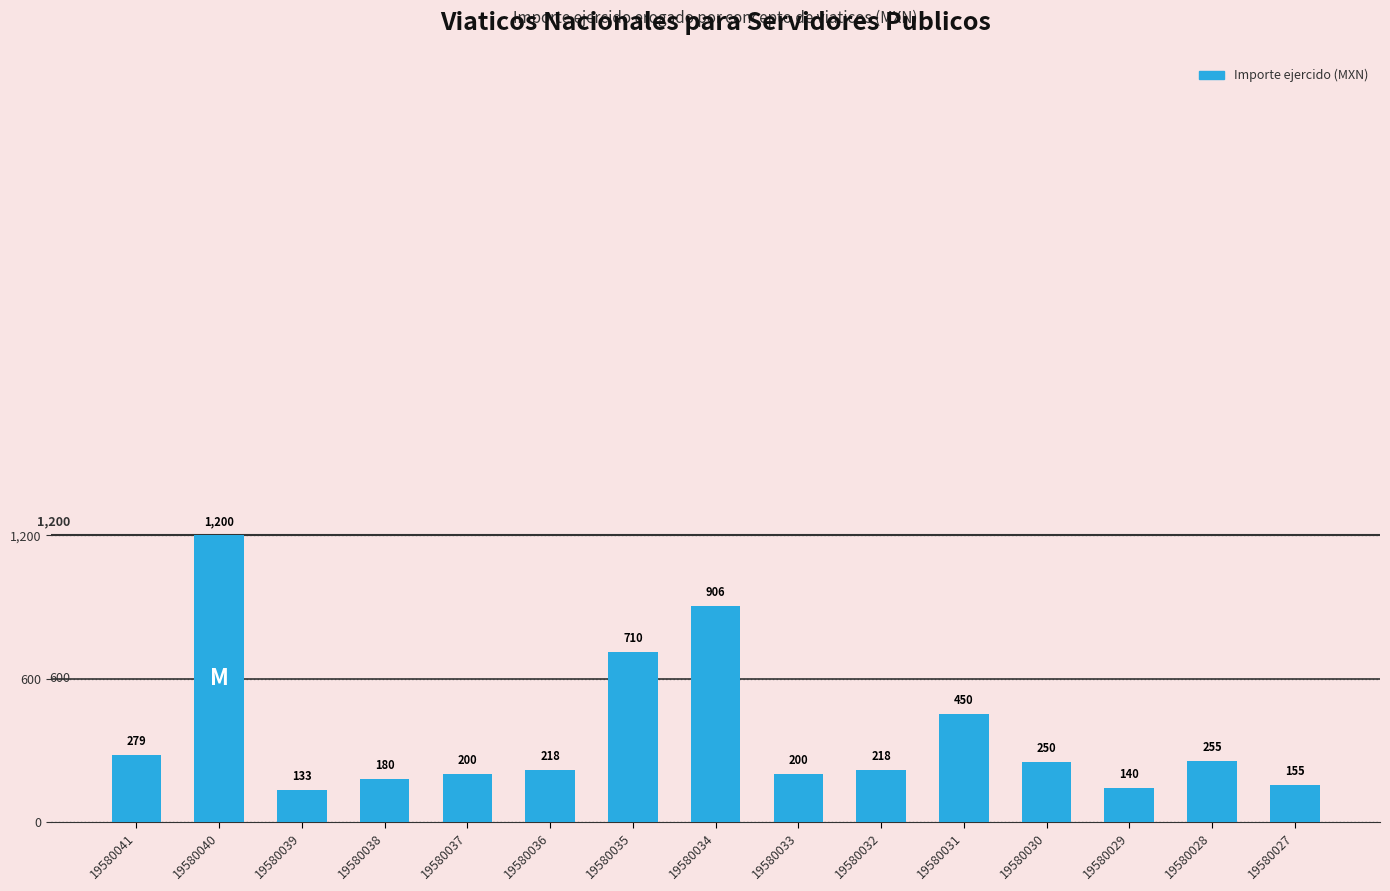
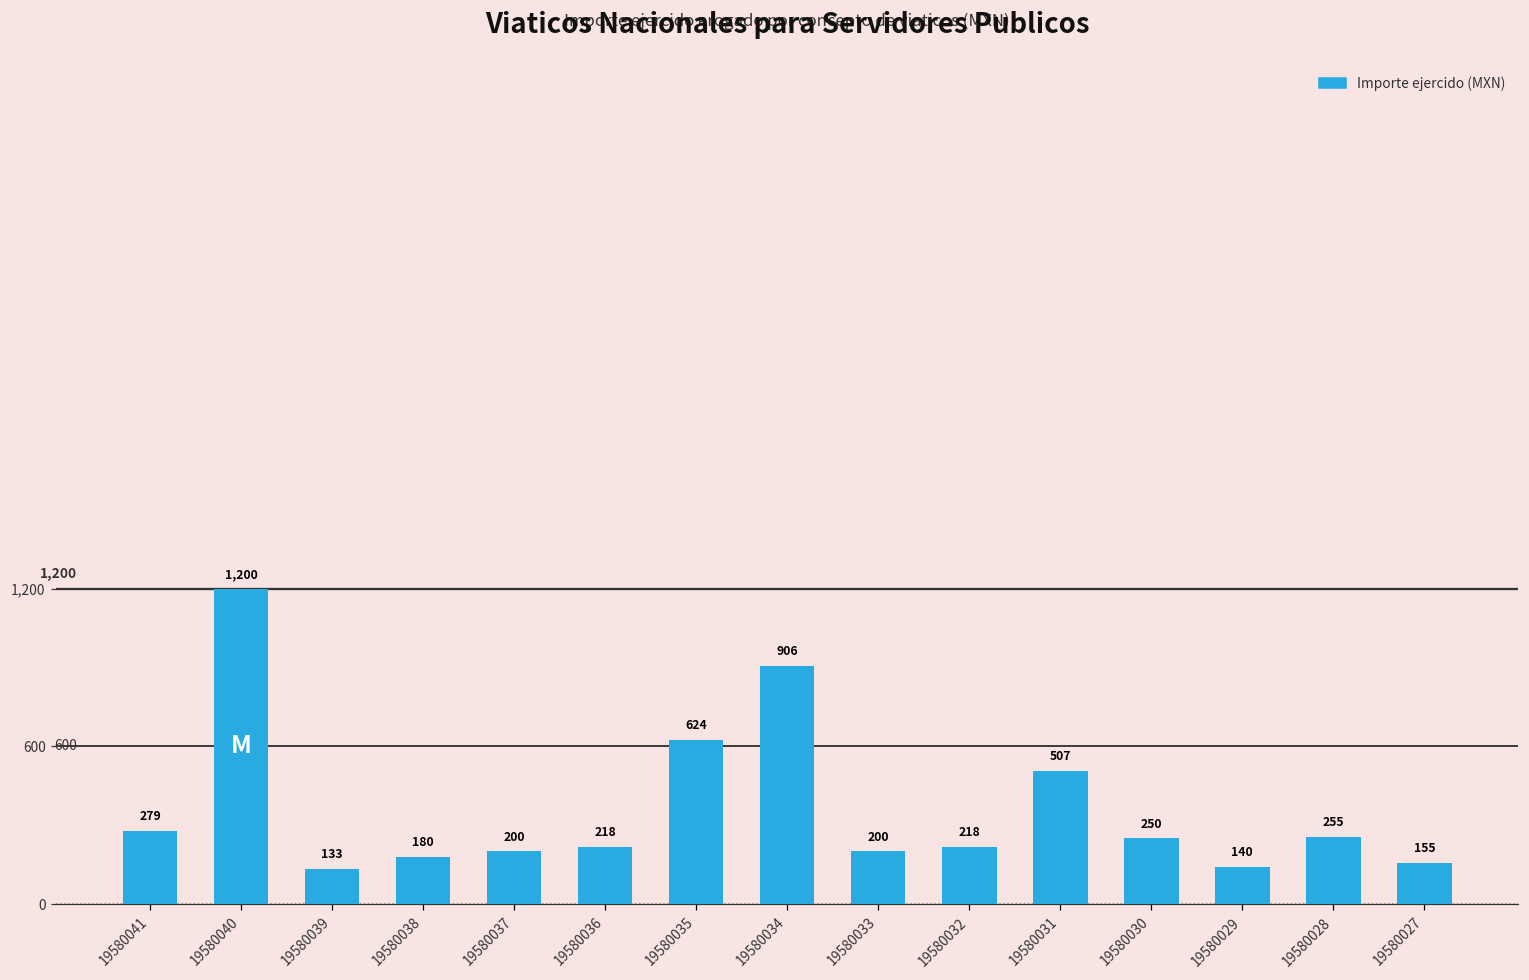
19580035: 710 -> 624
19580031: 450 -> 507
